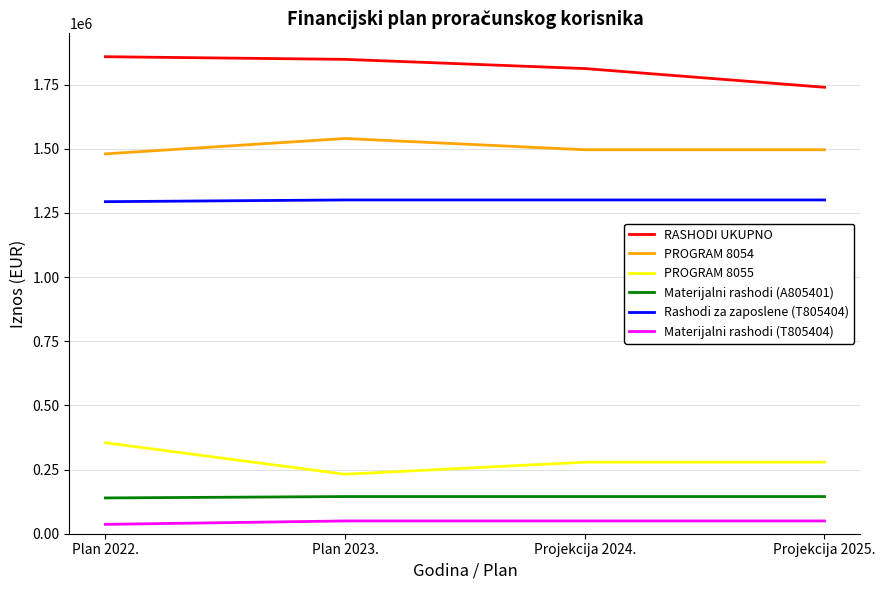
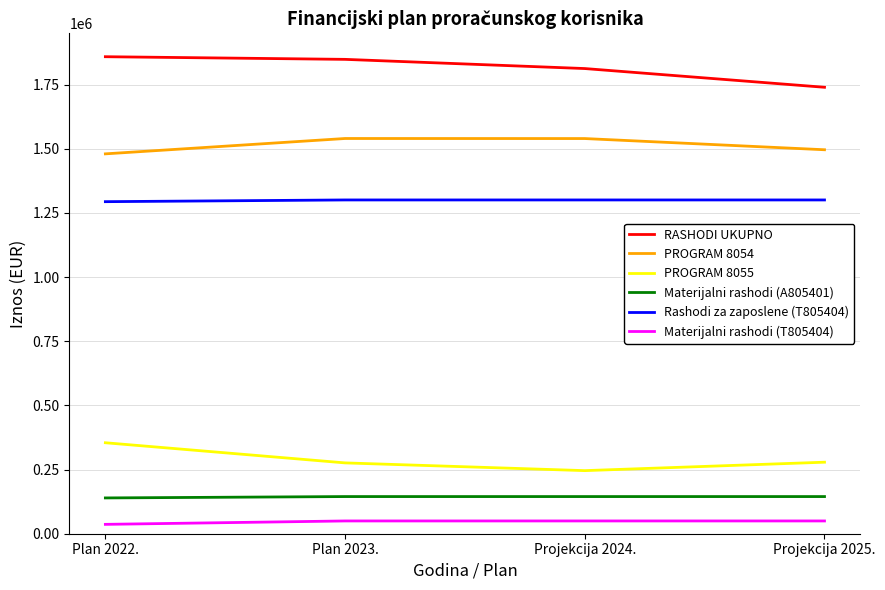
PROGRAM 8055, Plan 2023.: 230000 -> 280000
PROGRAM 8054, Projekcija 2024.: 1500000 -> 1540000
PROGRAM 8055, Projekcija 2024.: 280000 -> 250000
